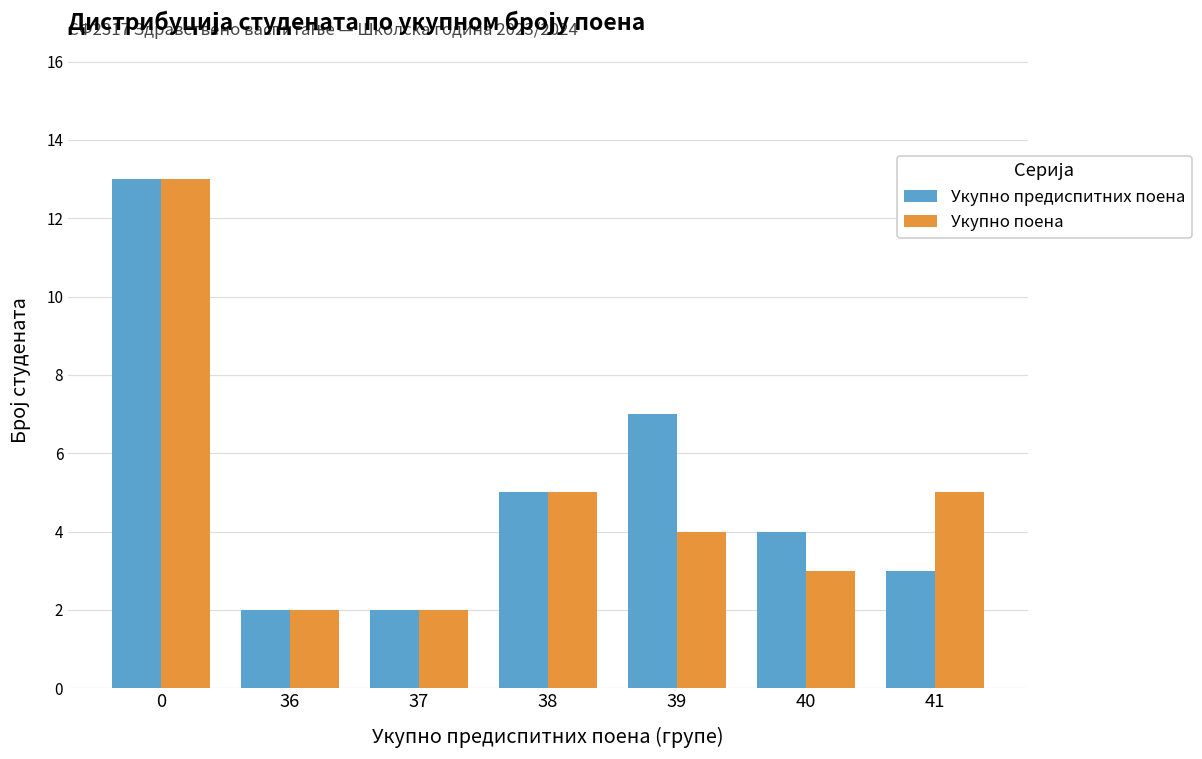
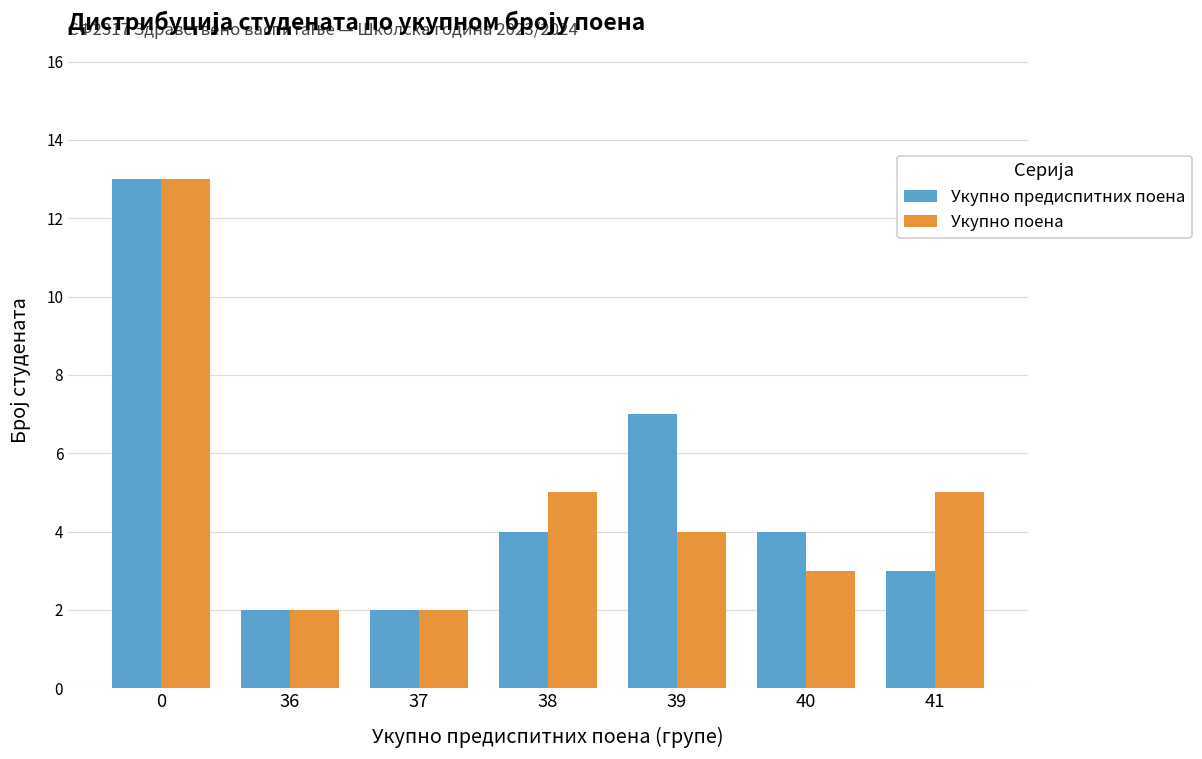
Укупно предиспитних поена, 38: 5 -> 4
